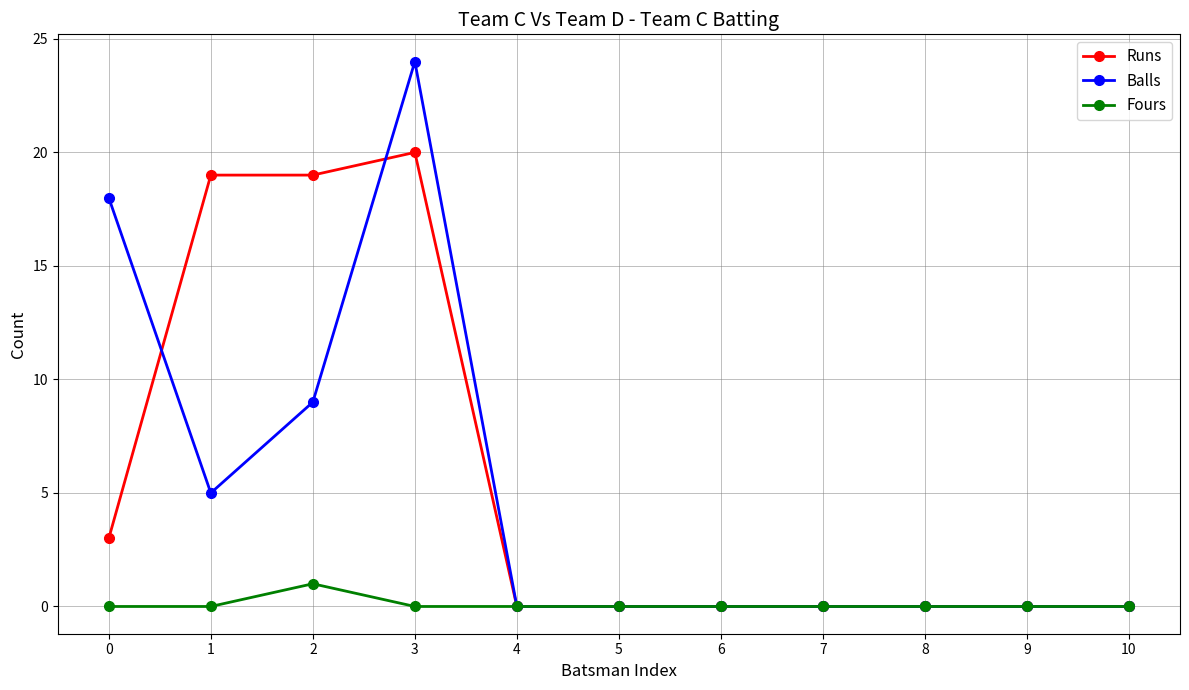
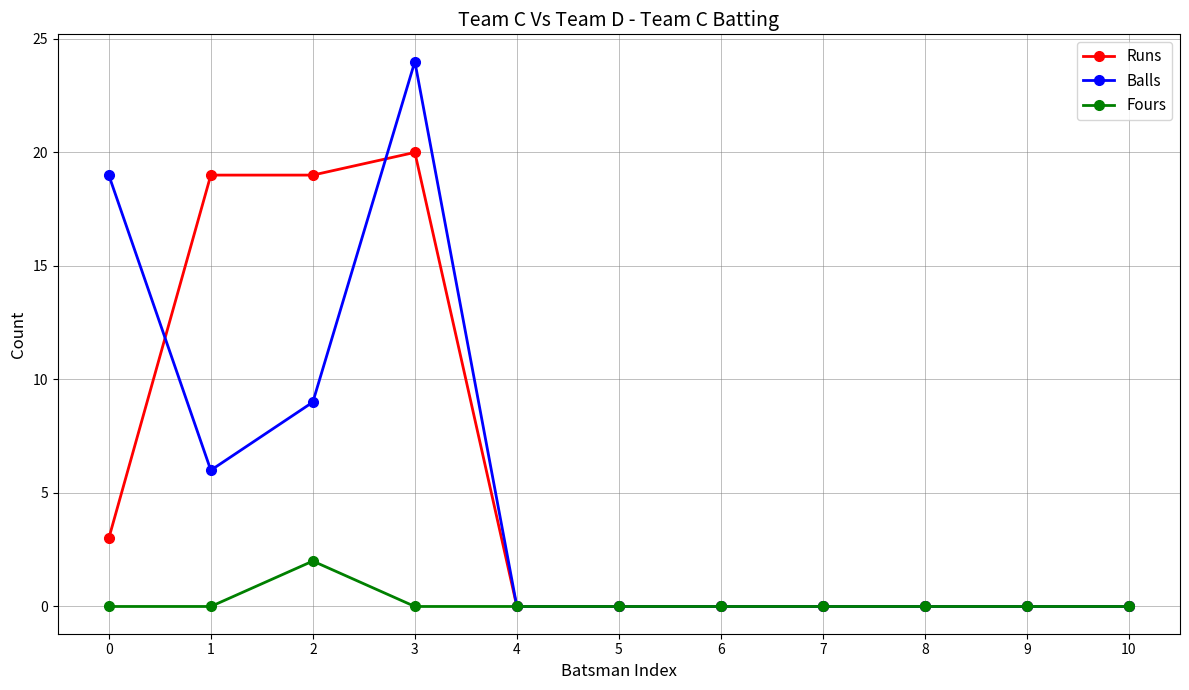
Balls, 0: 18 -> 19
Balls, 1: 5 -> 6
Fours, 2: 1 -> 2
